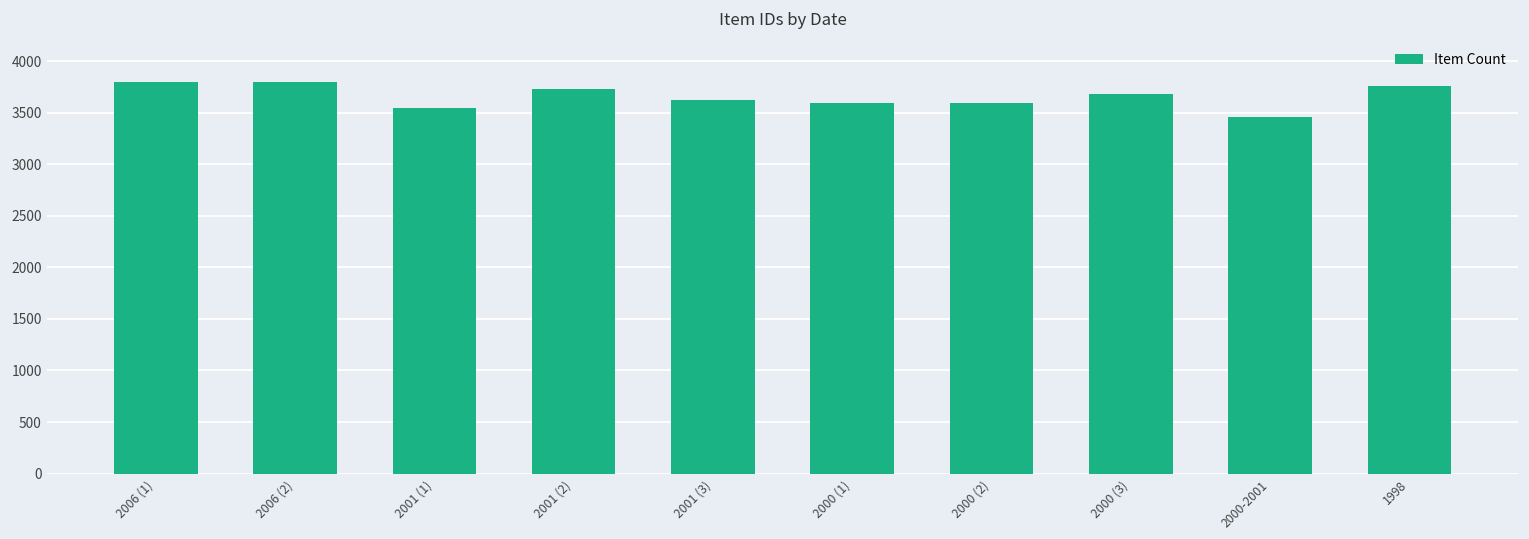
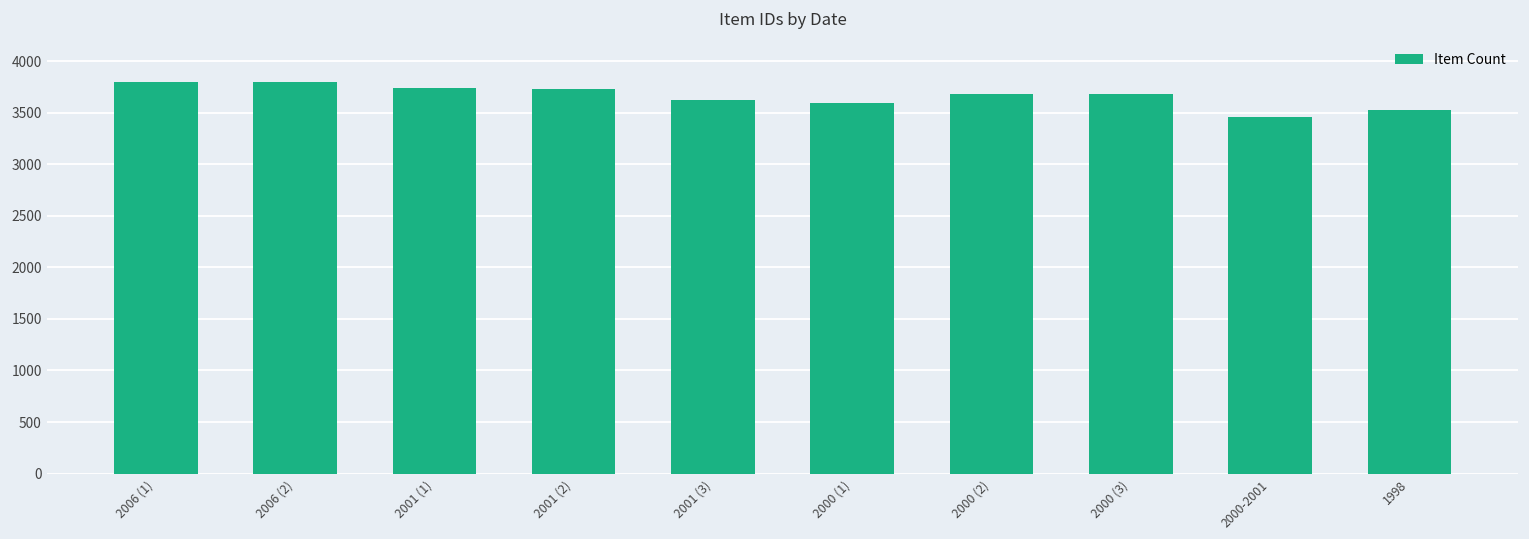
2001 (1): 3500 -> 3700
2000 (2): 3600 -> 3700
1998: 3800 -> 3500
